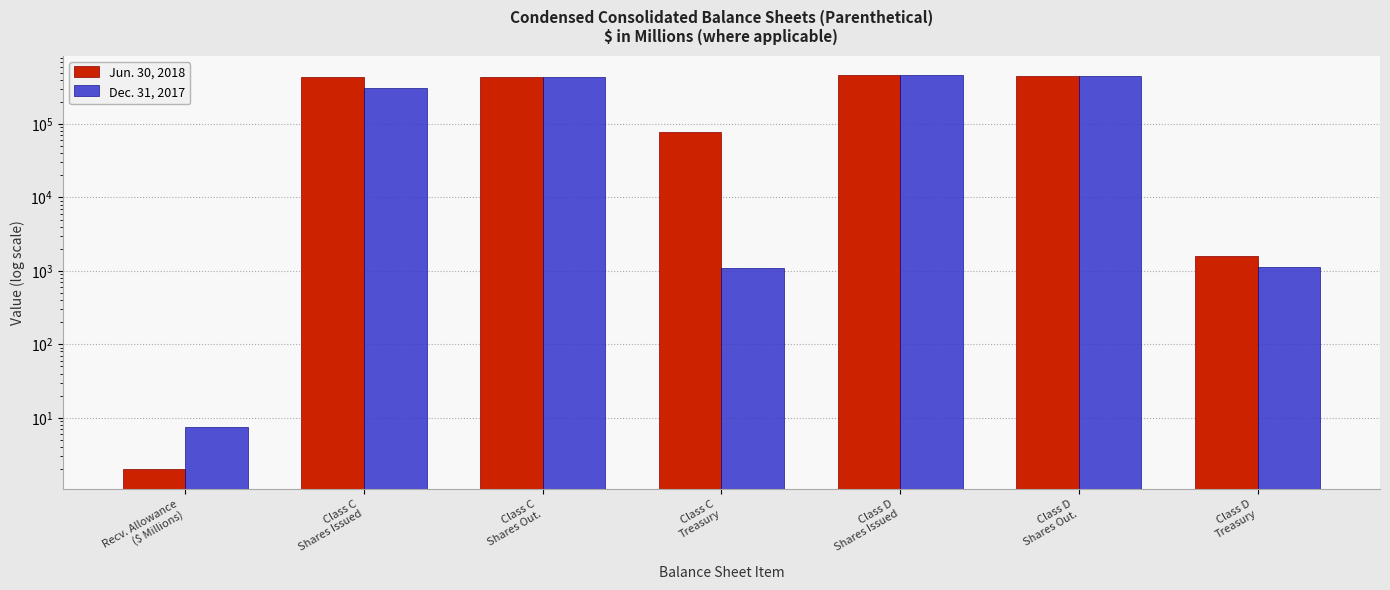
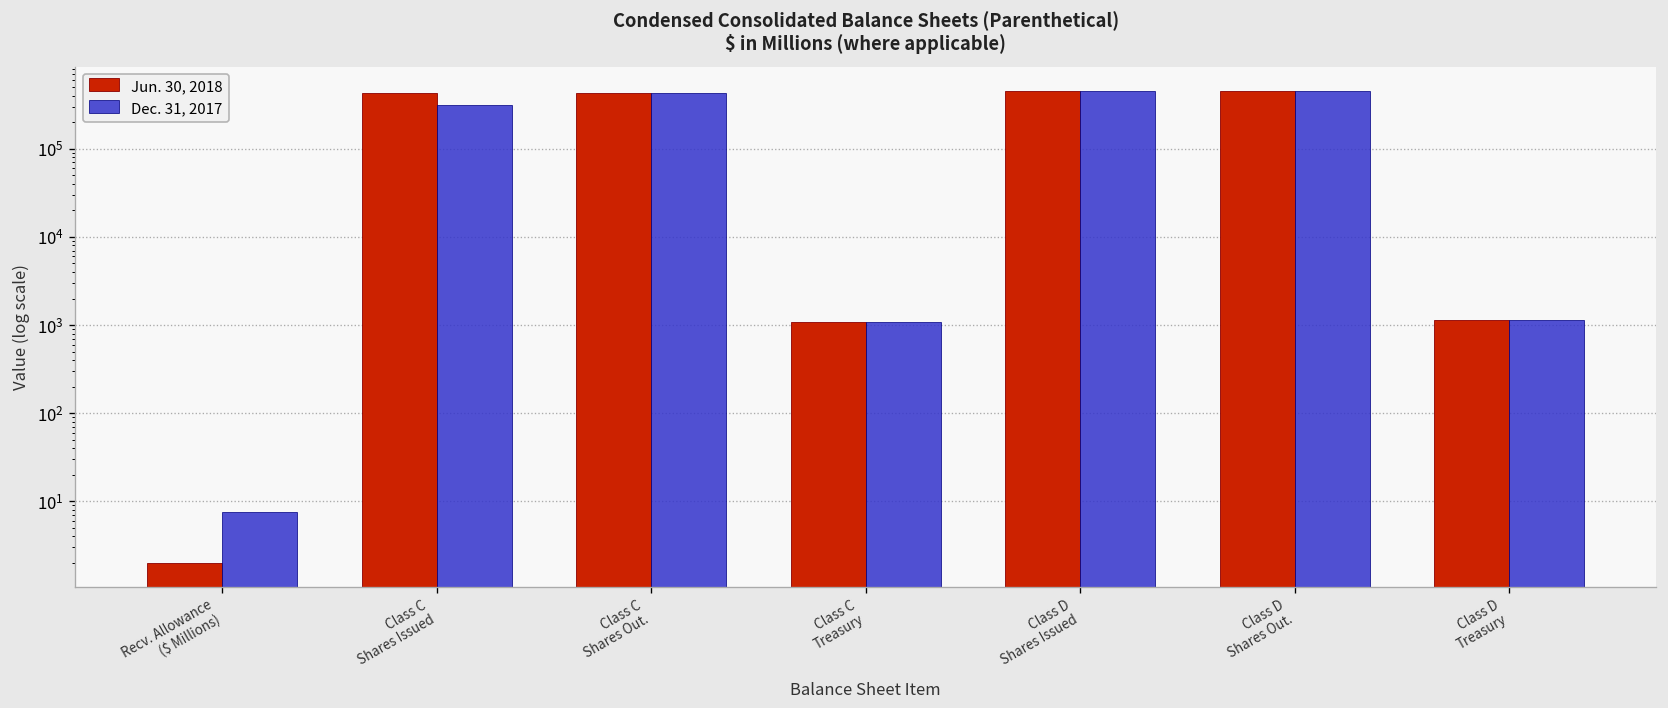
Jun. 30, 2018, Class C Treasury: 80000 -> 1100
Jun. 30, 2018, Class D Treasury: 1600 -> 1100
